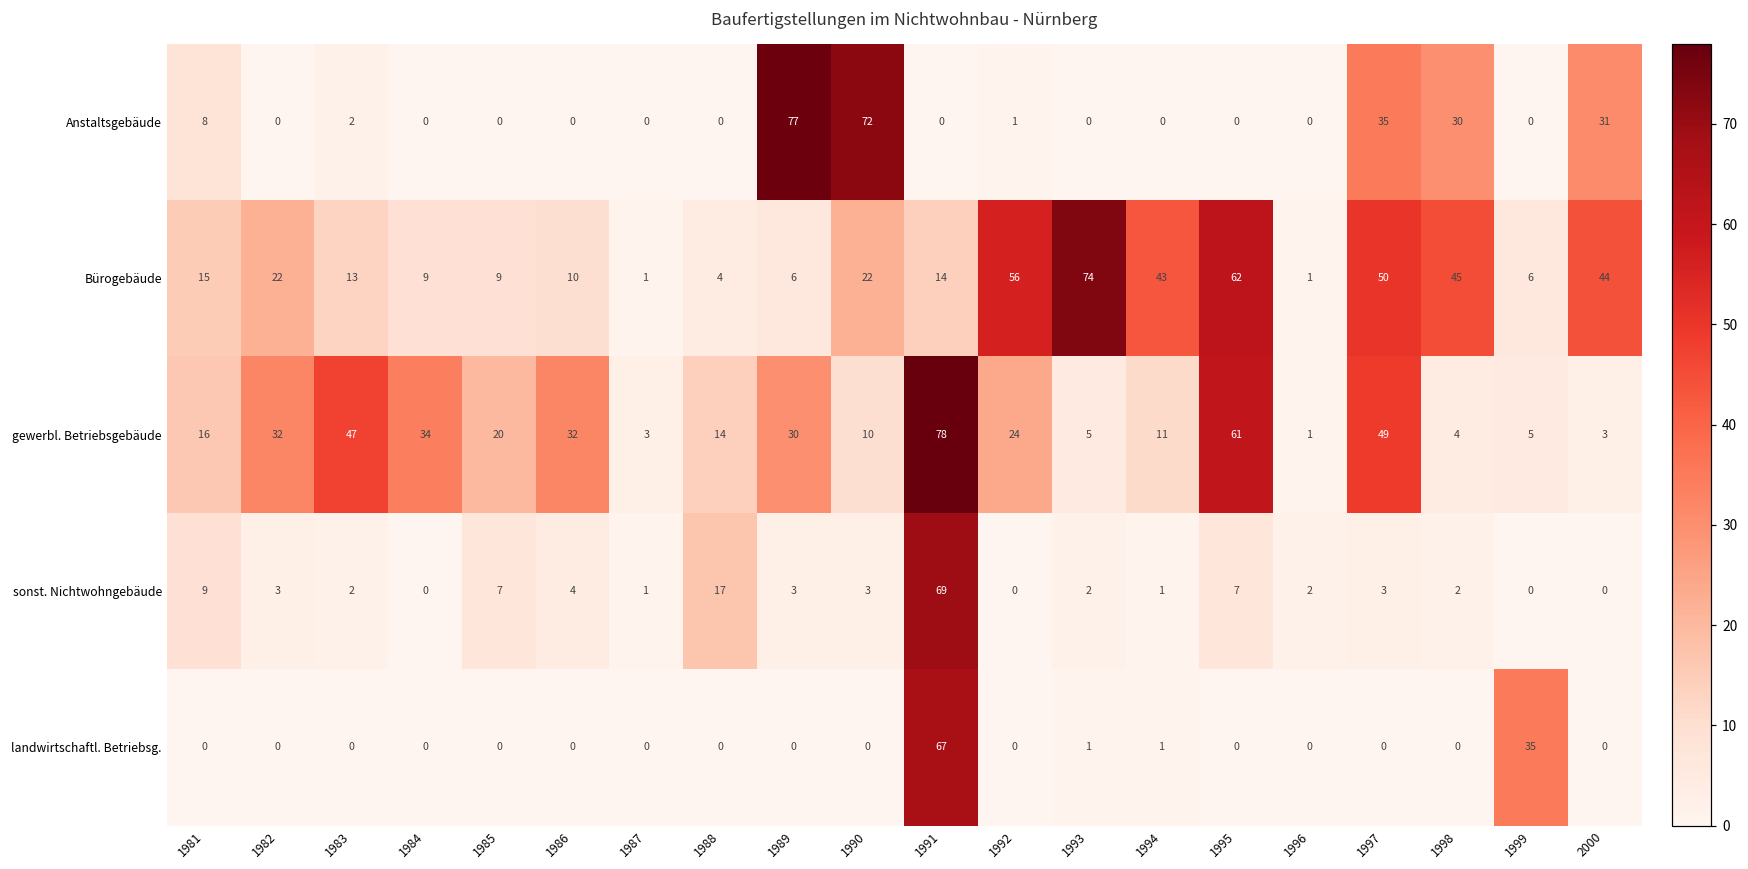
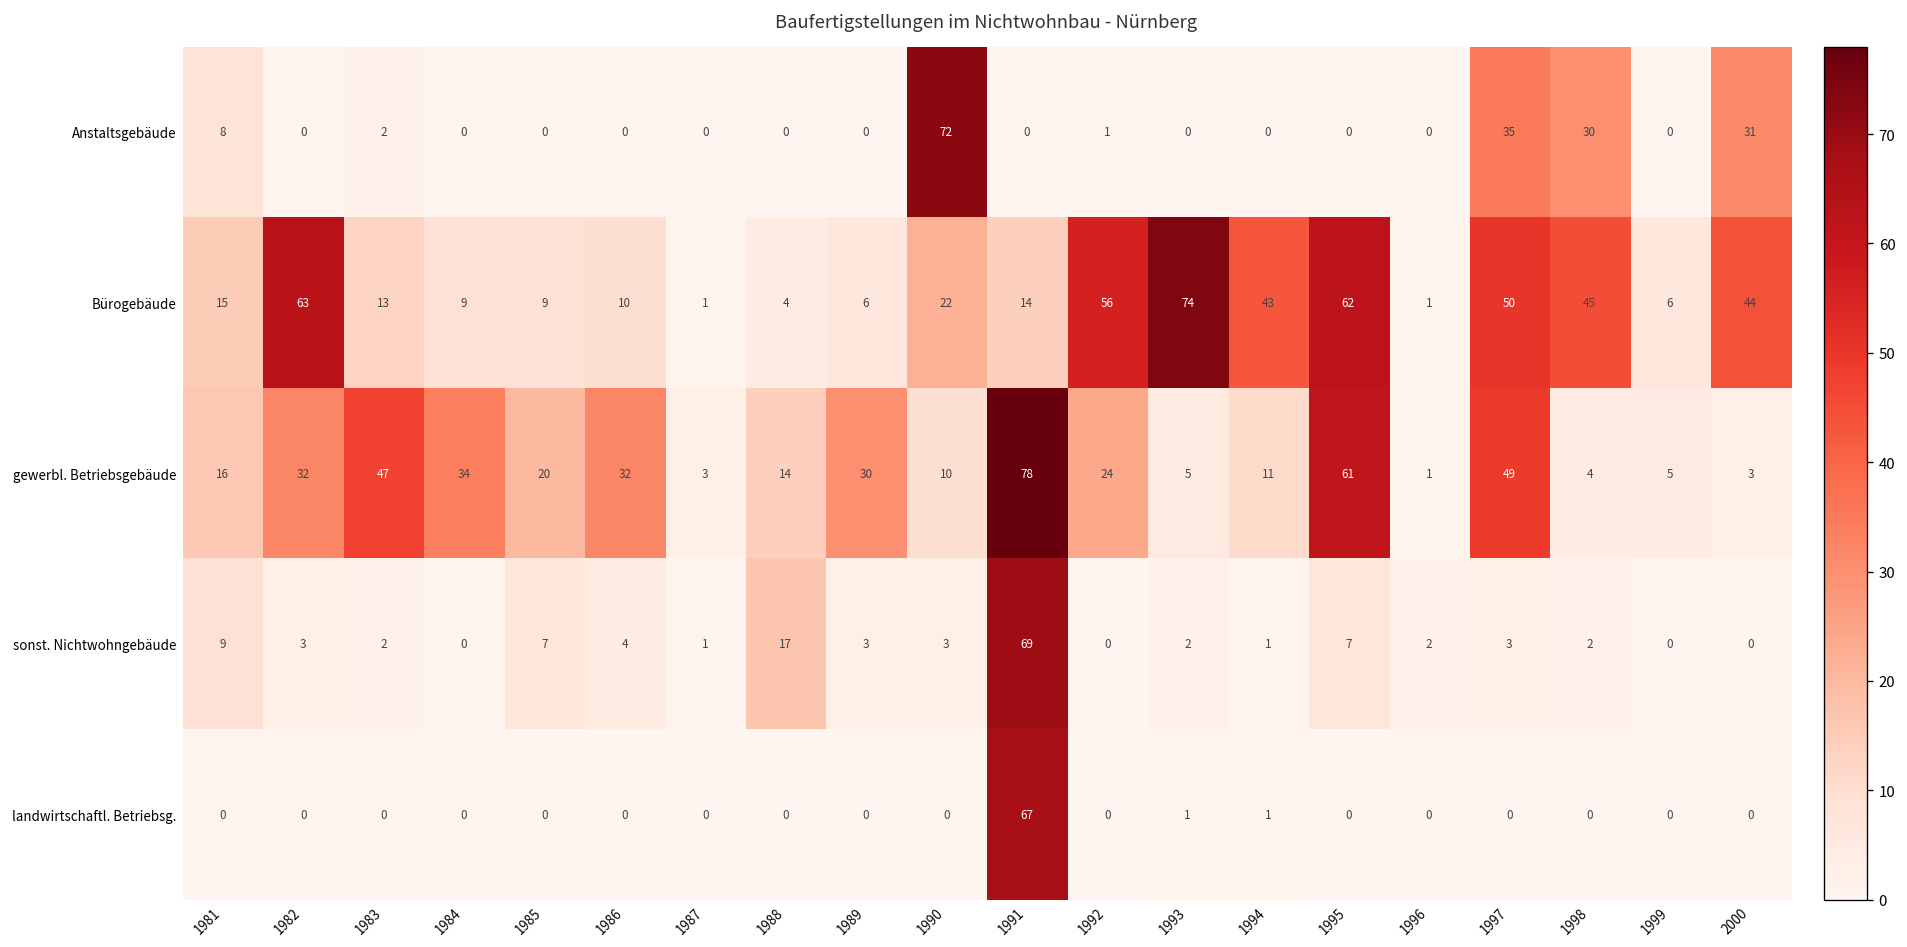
Anstaltsgebäude, 1989: 77 -> 0
Bürogebäude, 1982: 22 -> 63
landwirtschaftl. Betriebsg., 1999: 35 -> 0
